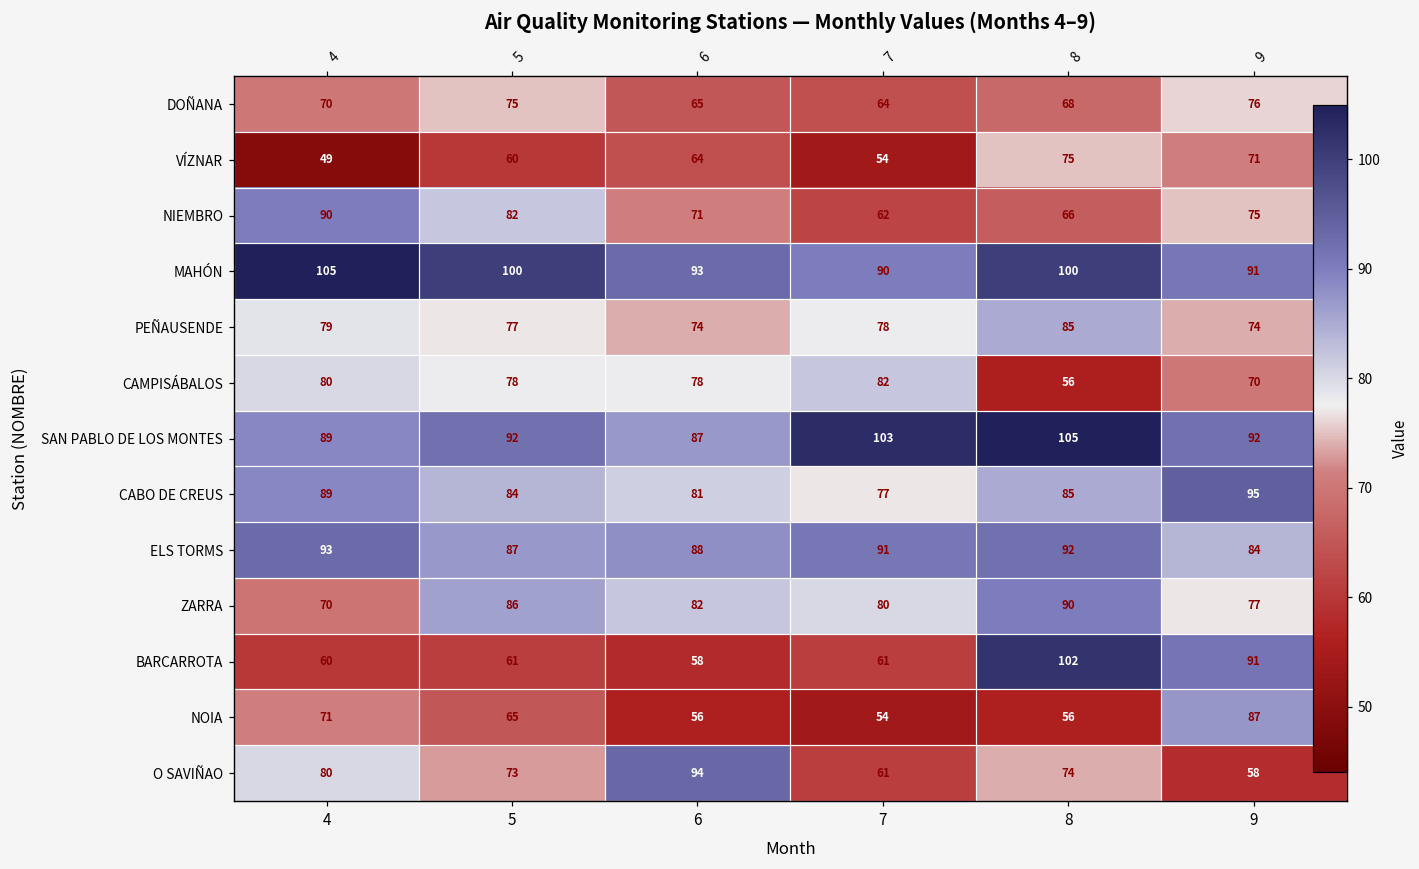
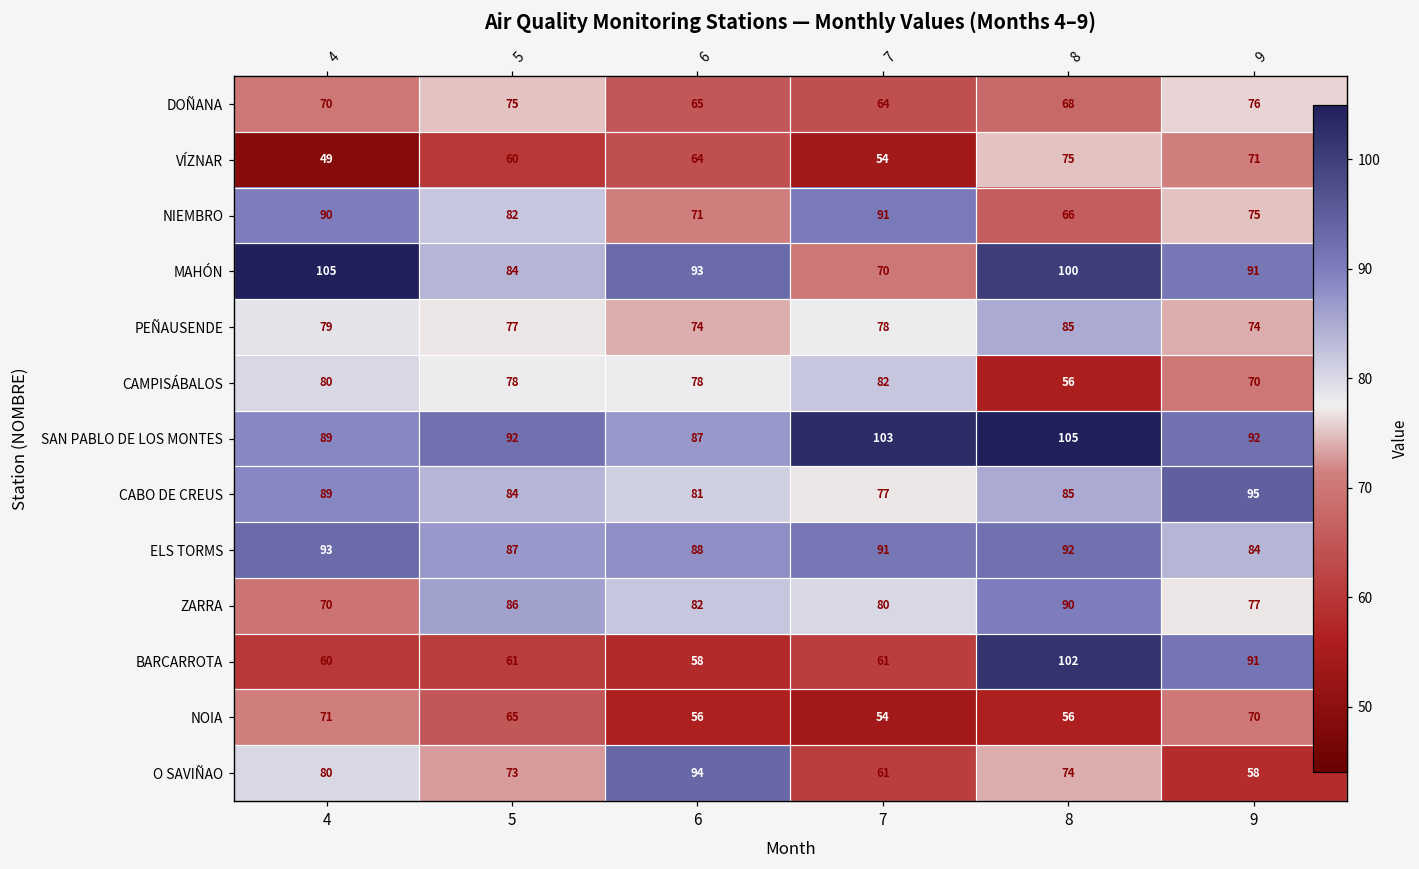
NIEMBRO, 7: 62 -> 91
MAHÓN, 5: 100 -> 84
MAHÓN, 7: 90 -> 70
NOIA, 9: 87 -> 70
